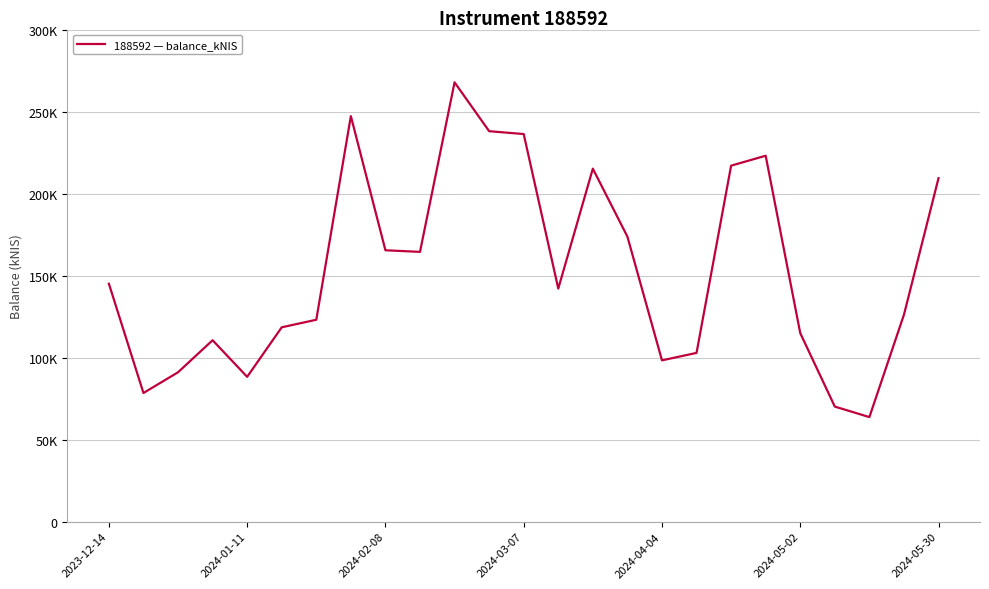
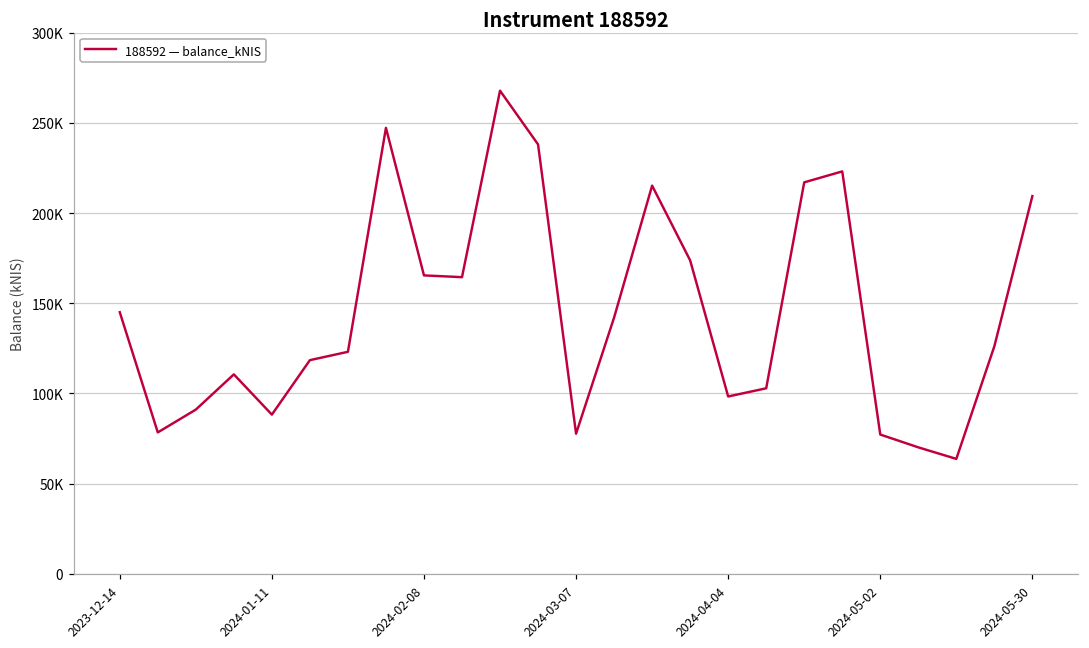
2024-03-07: 236000 -> 78000
2024-05-02: 115000 -> 77000
